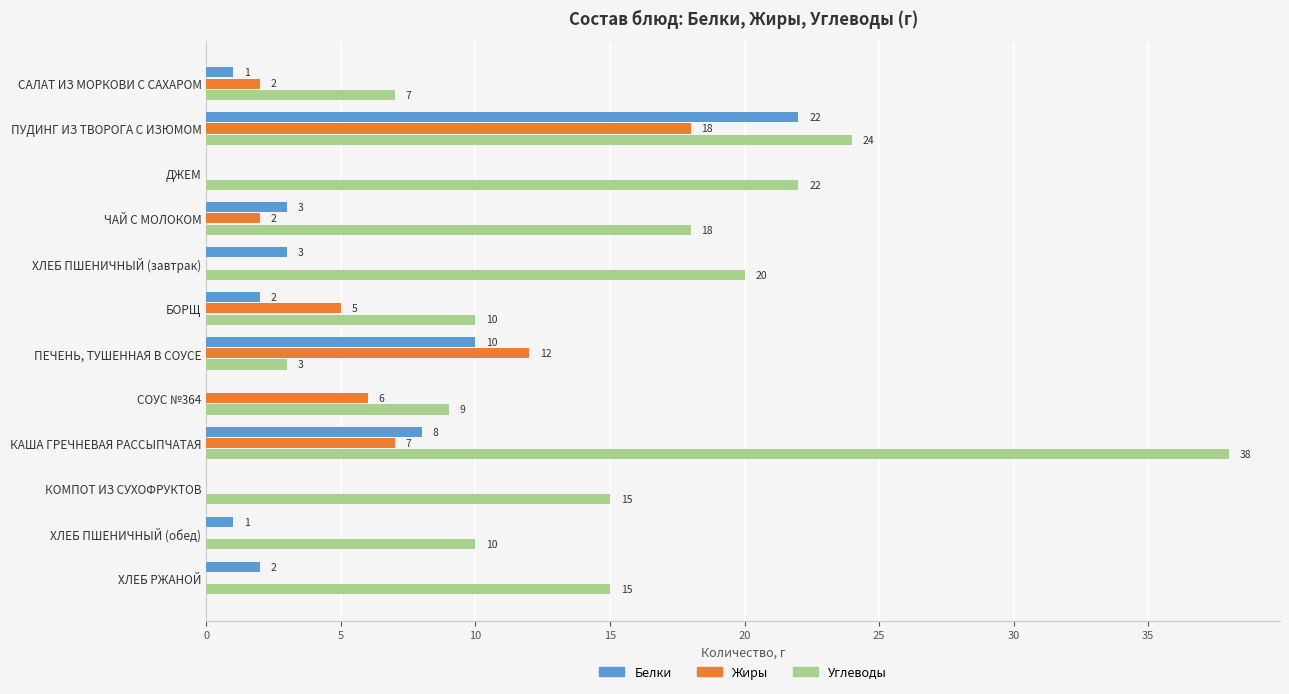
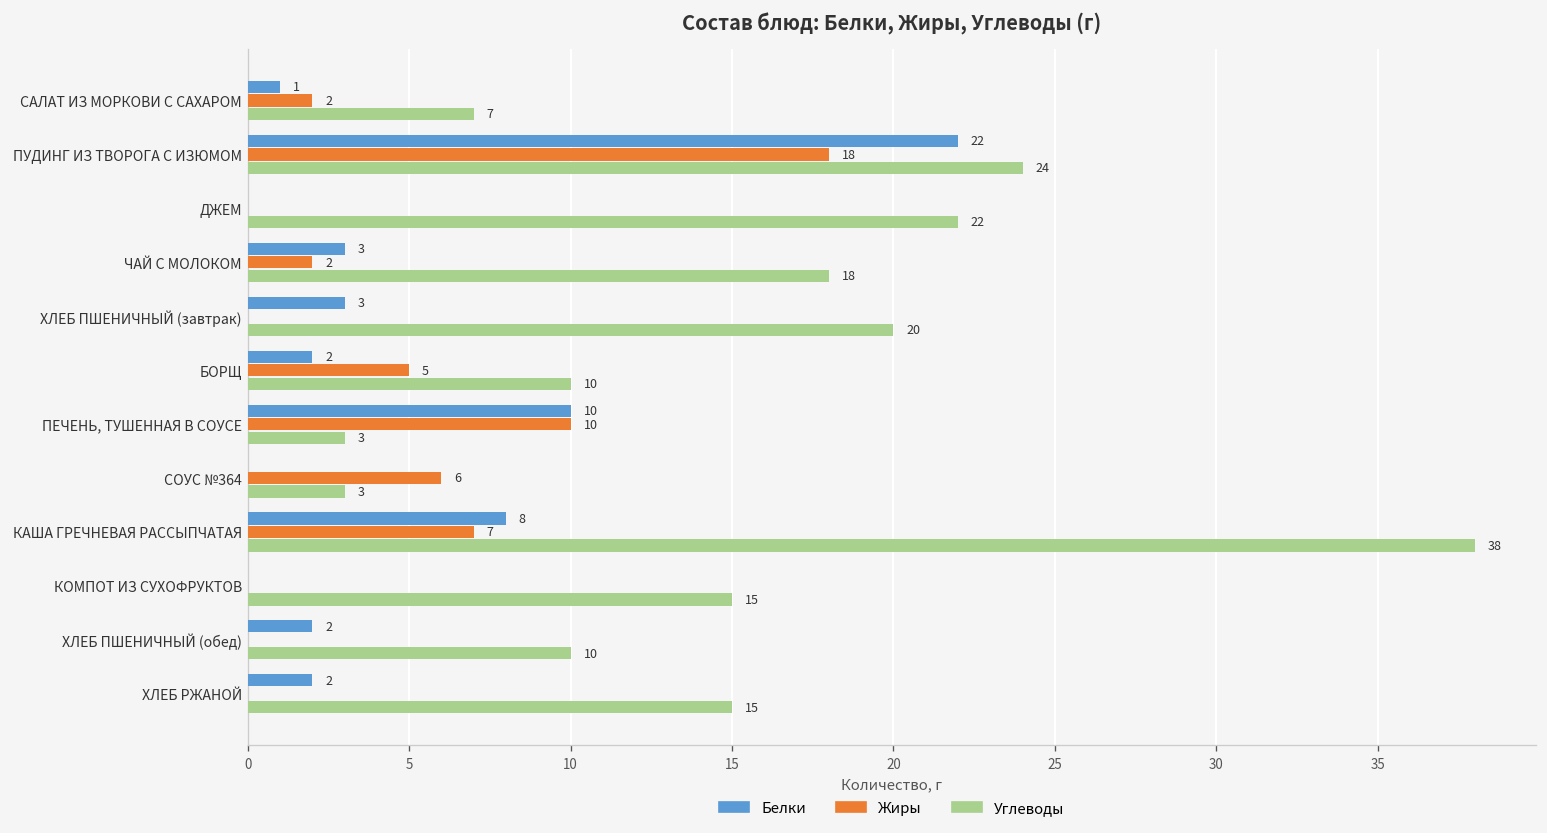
Жиры, ПЕЧЕНЬ, ТУШЕННАЯ В СОУСЕ: 12 -> 10
Углеводы, СОУС №364: 9 -> 3
Белки, ХЛЕБ ПШЕНИЧНЫЙ (обед): 1 -> 2
